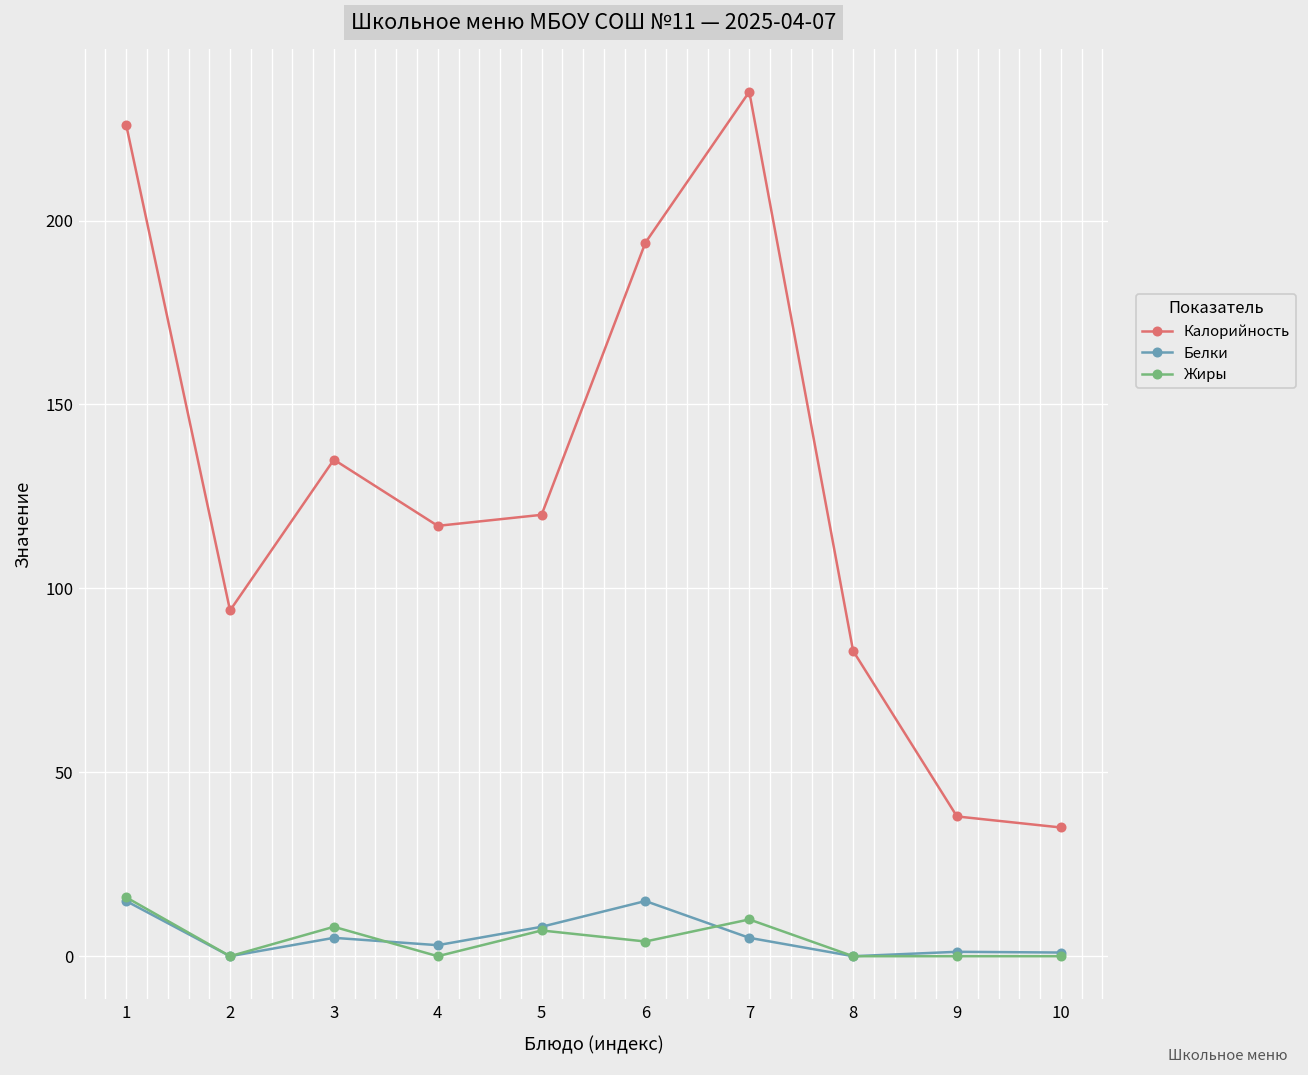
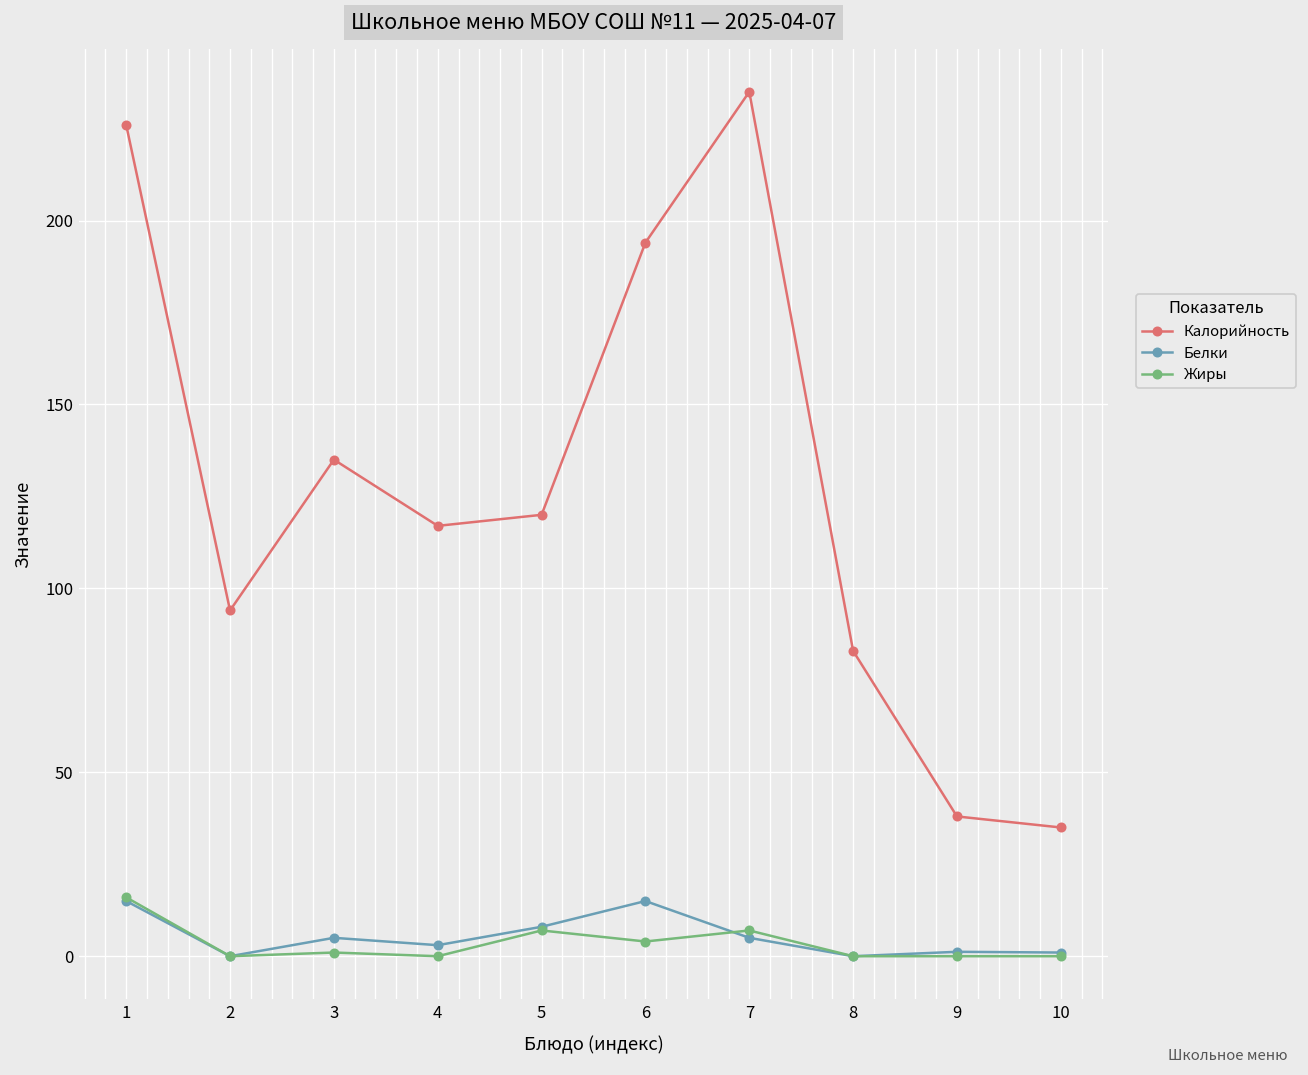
Жиры, 3: 8 -> 1
Жиры, 7: 10 -> 7
